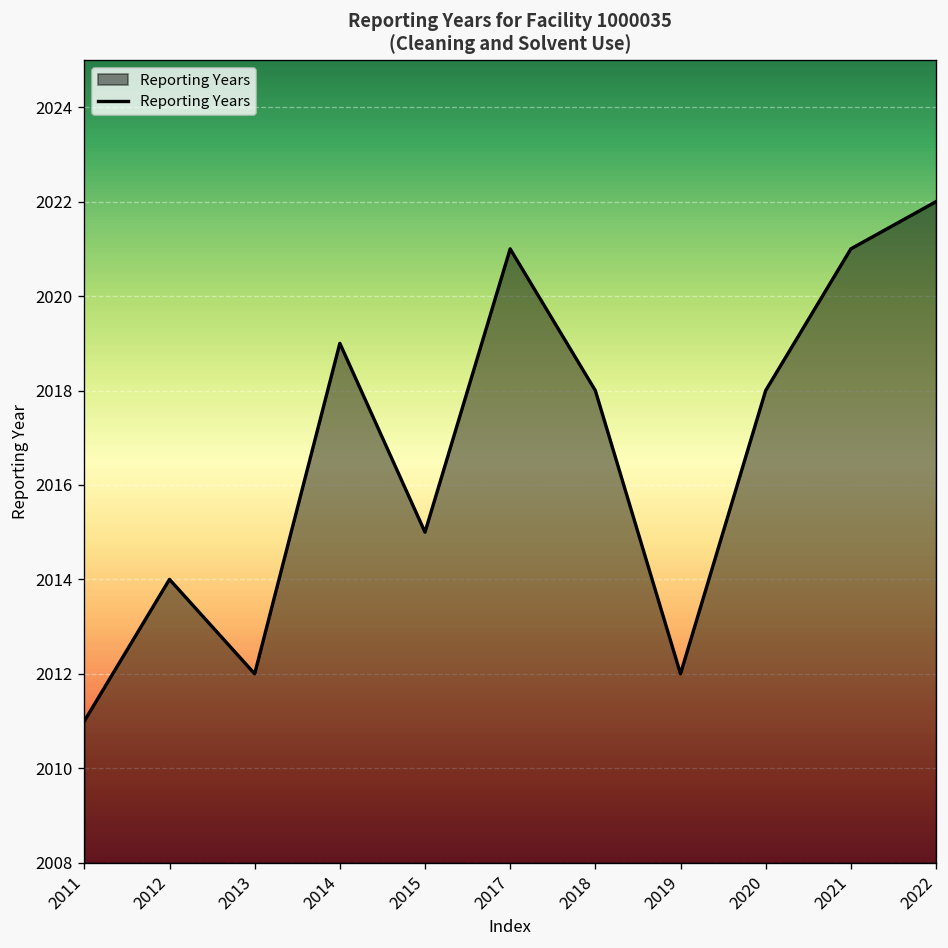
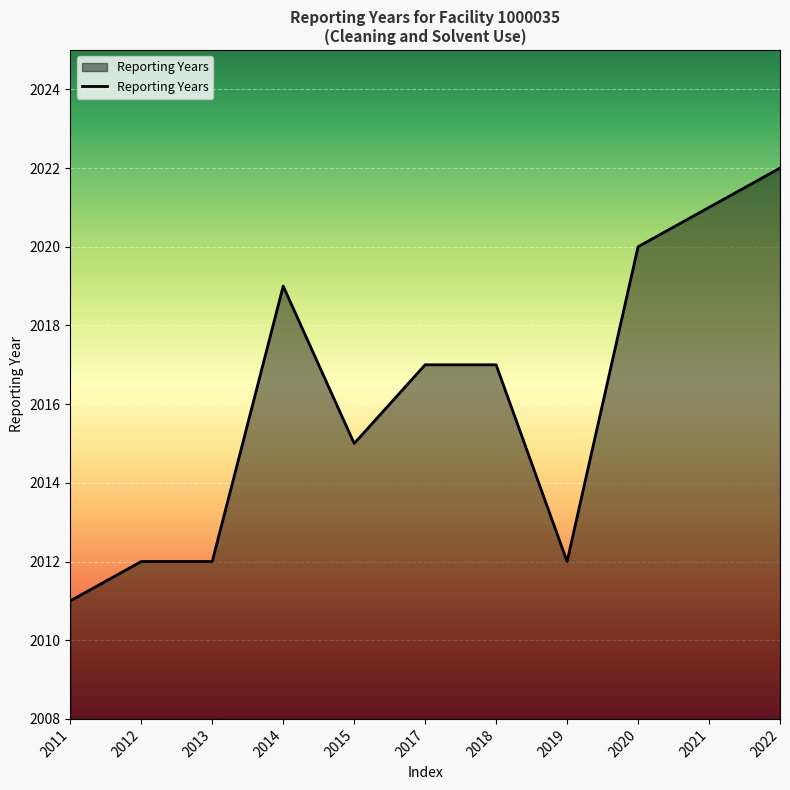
2012: 2014 -> 2012
2017: 2021 -> 2017
2018: 2018 -> 2017
2020: 2018 -> 2020
